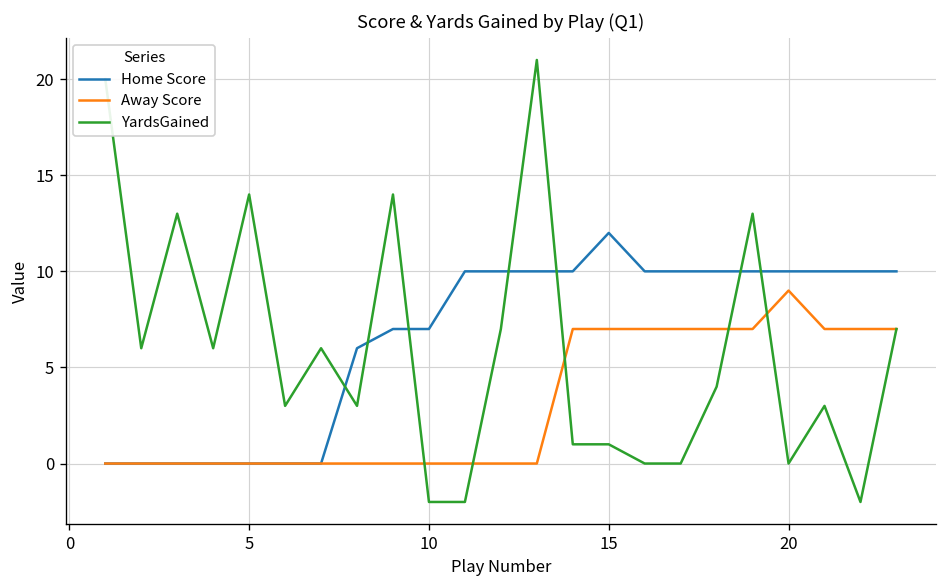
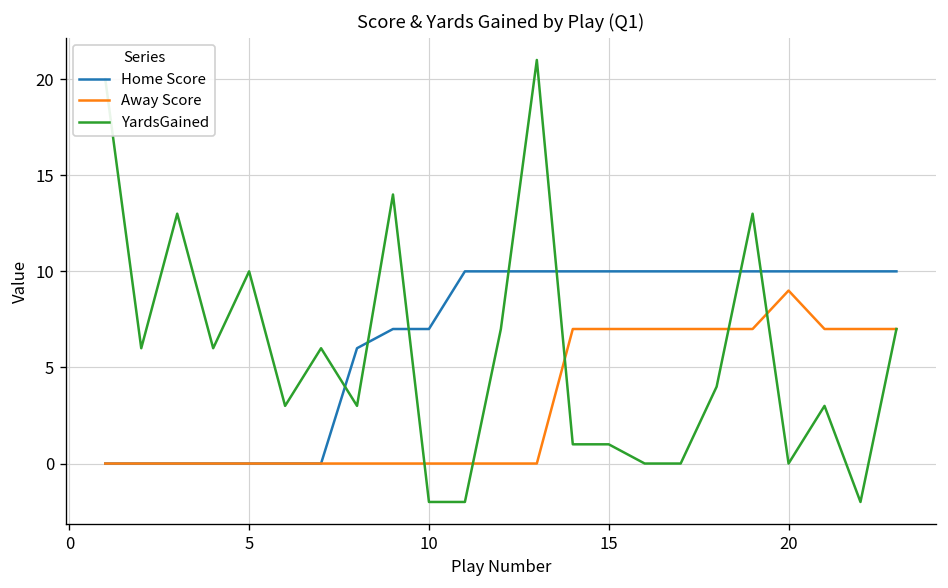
YardsGained, 5: 14 -> 10
Home Score, 15: 12 -> 10
